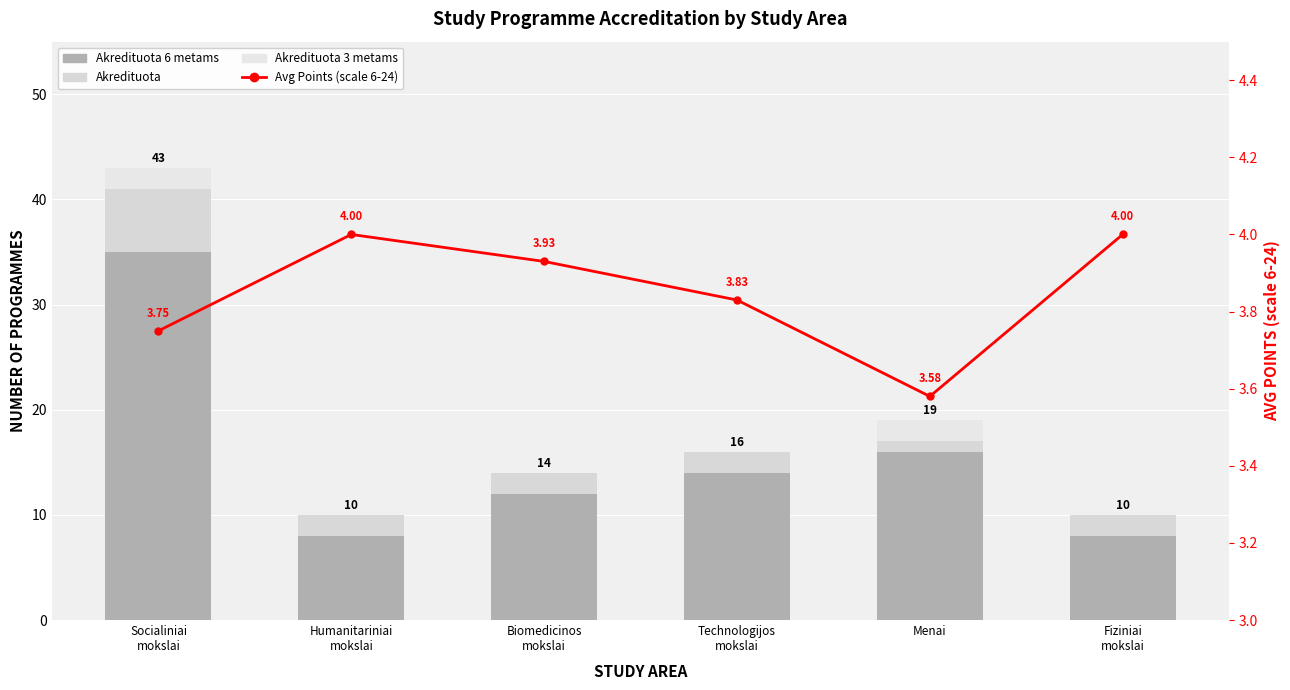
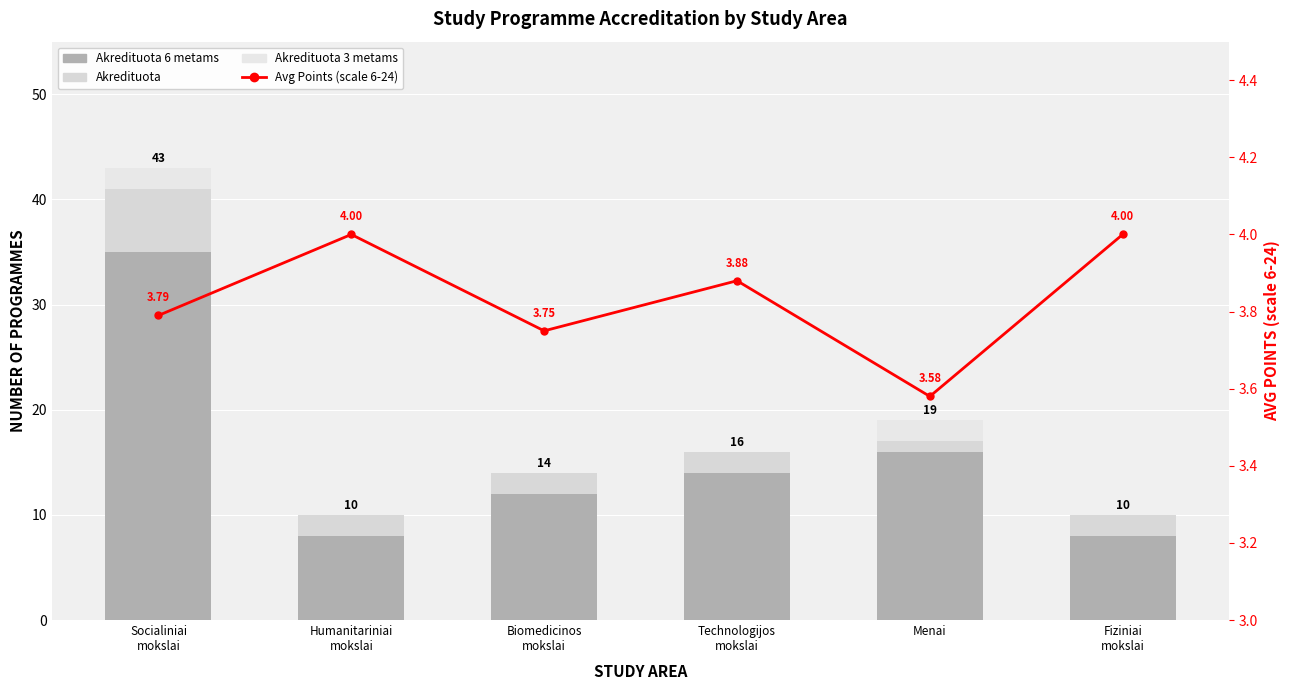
Avg Points (scale 6-24), Socialiniai mokslai: 3.75 -> 3.79
Avg Points (scale 6-24), Biomedicinos mokslai: 3.93 -> 3.75
Avg Points (scale 6-24), Technologijos mokslai: 3.83 -> 3.88
